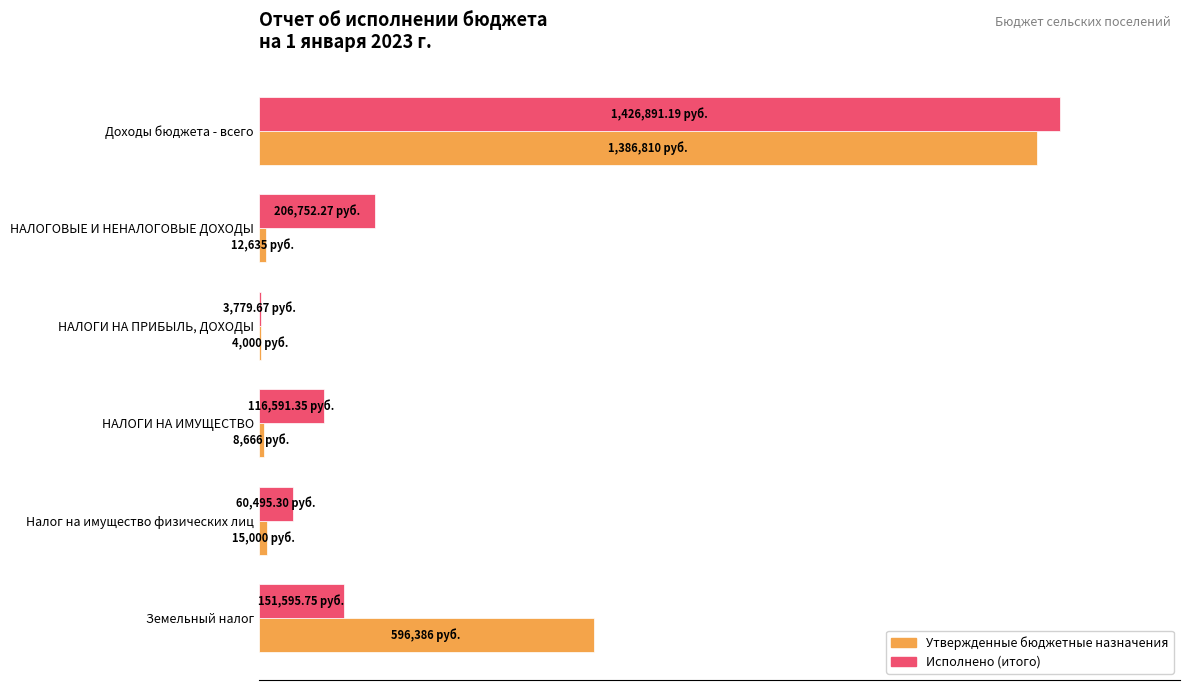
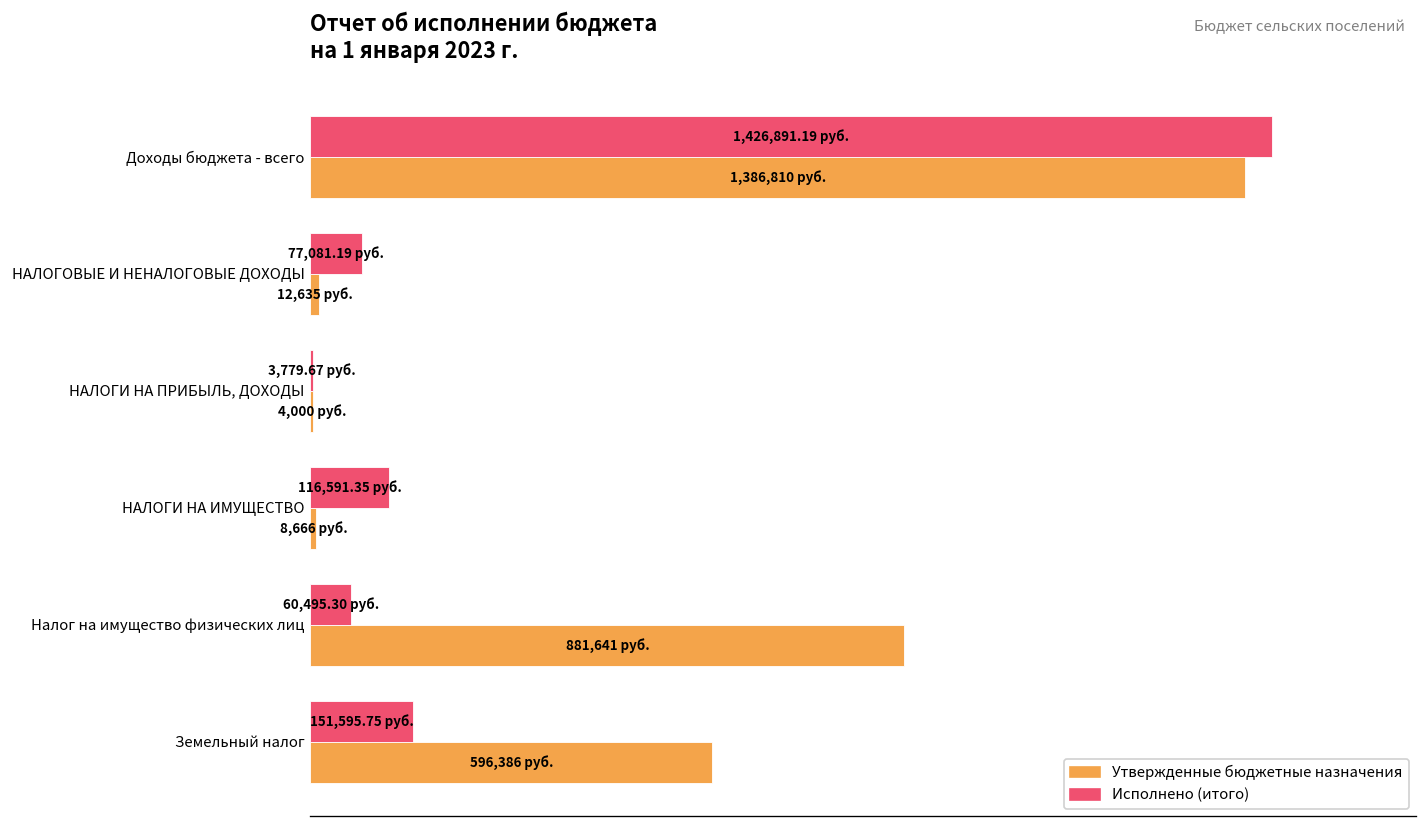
Исполнено (итого), НАЛОГОВЫЕ И НЕНАЛОГОВЫЕ ДОХОДЫ: 206,752.27 -> 77,081.19
Утвержденные бюджетные назначения, Налог на имущество физических лиц: 15,000 -> 881,641
